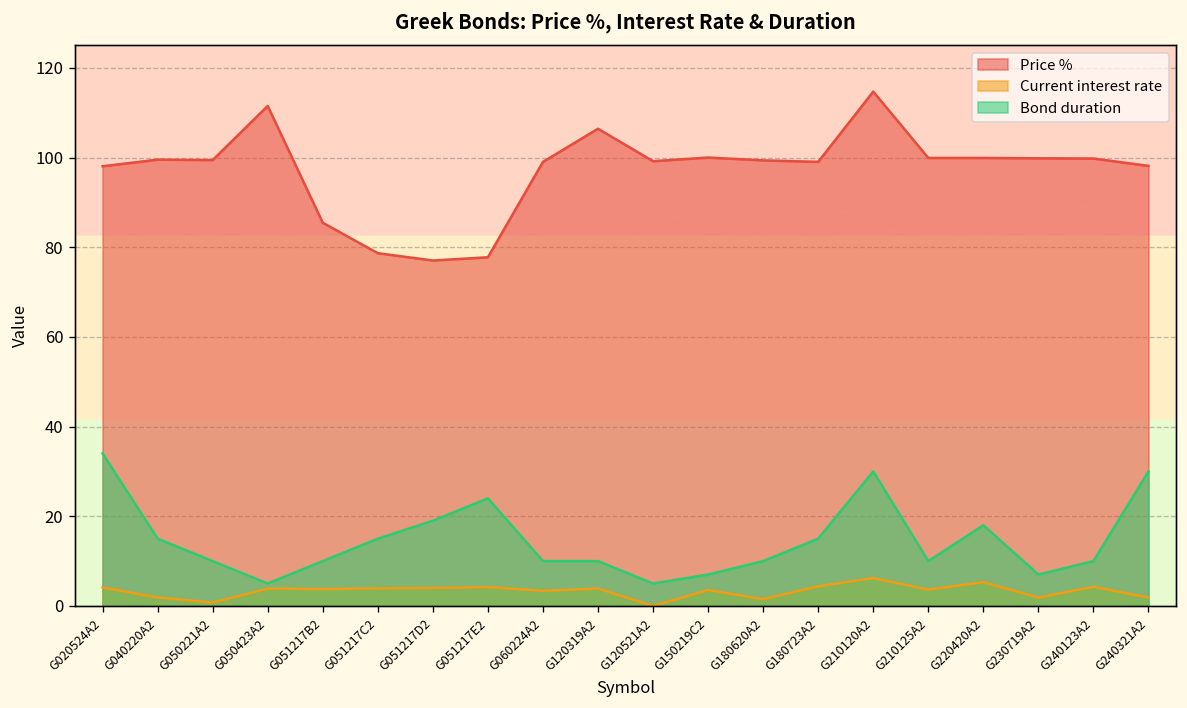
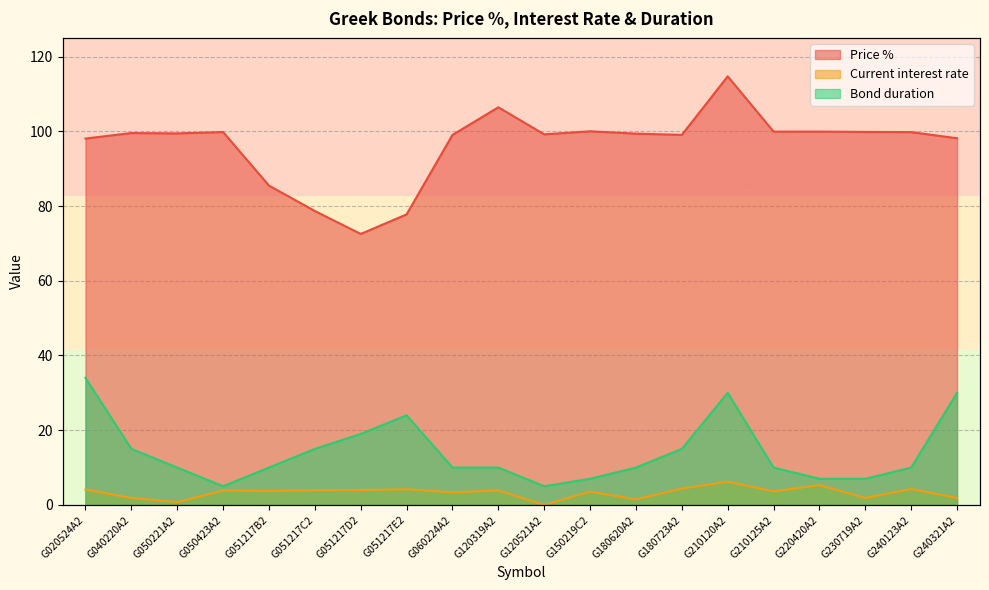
Price %, G050423A2: 112 -> 100
Price %, G051217D2: 77 -> 73
Bond duration, G220420A2: 18 -> 7
